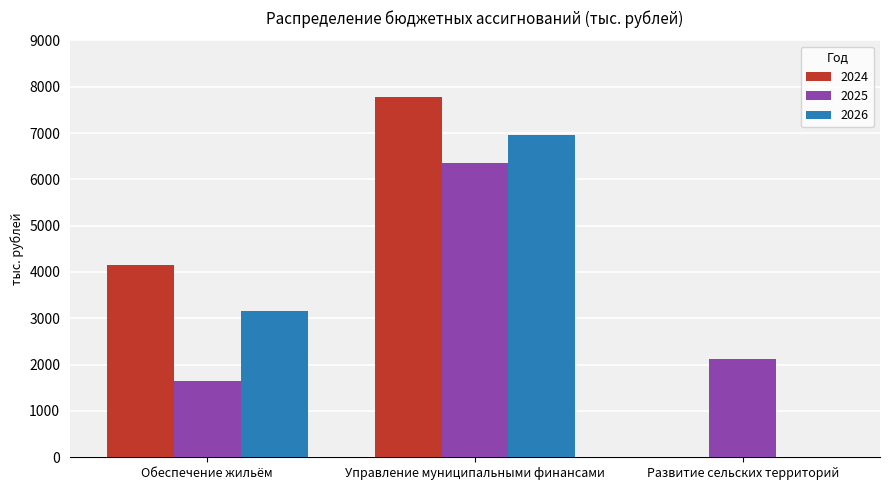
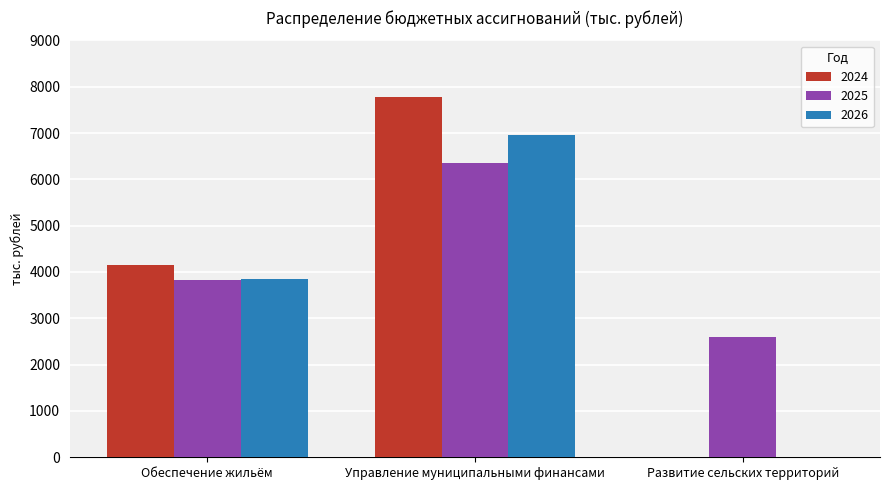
2025, Обеспечение жильём: 1700 -> 3800
2026, Обеспечение жильём: 3100 -> 3800
2025, Развитие сельских территорий: 2100 -> 2600
